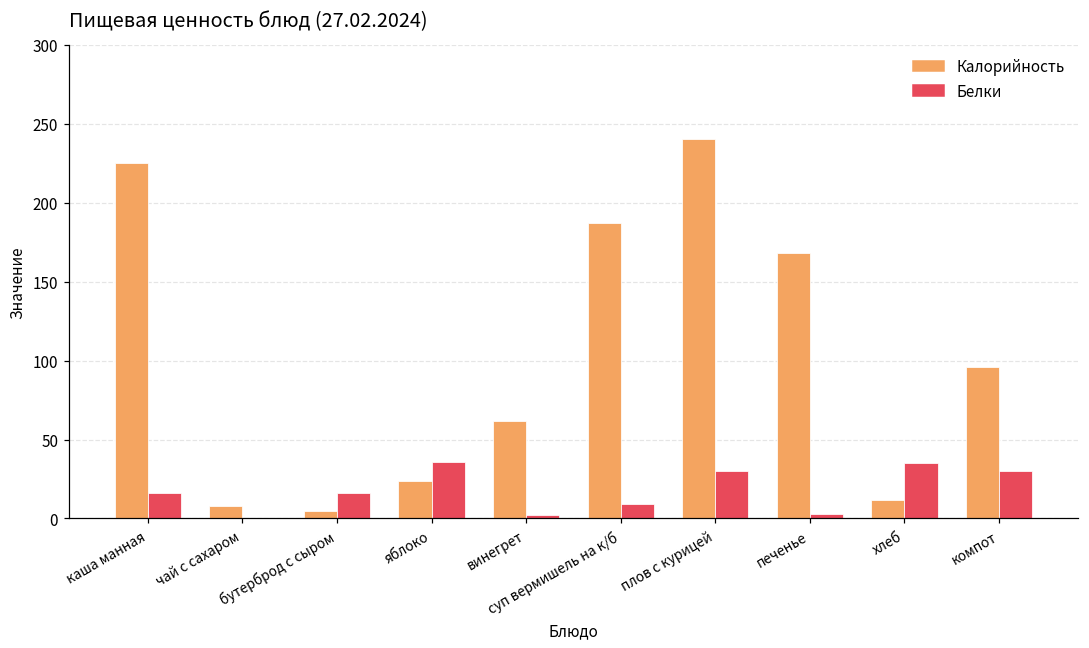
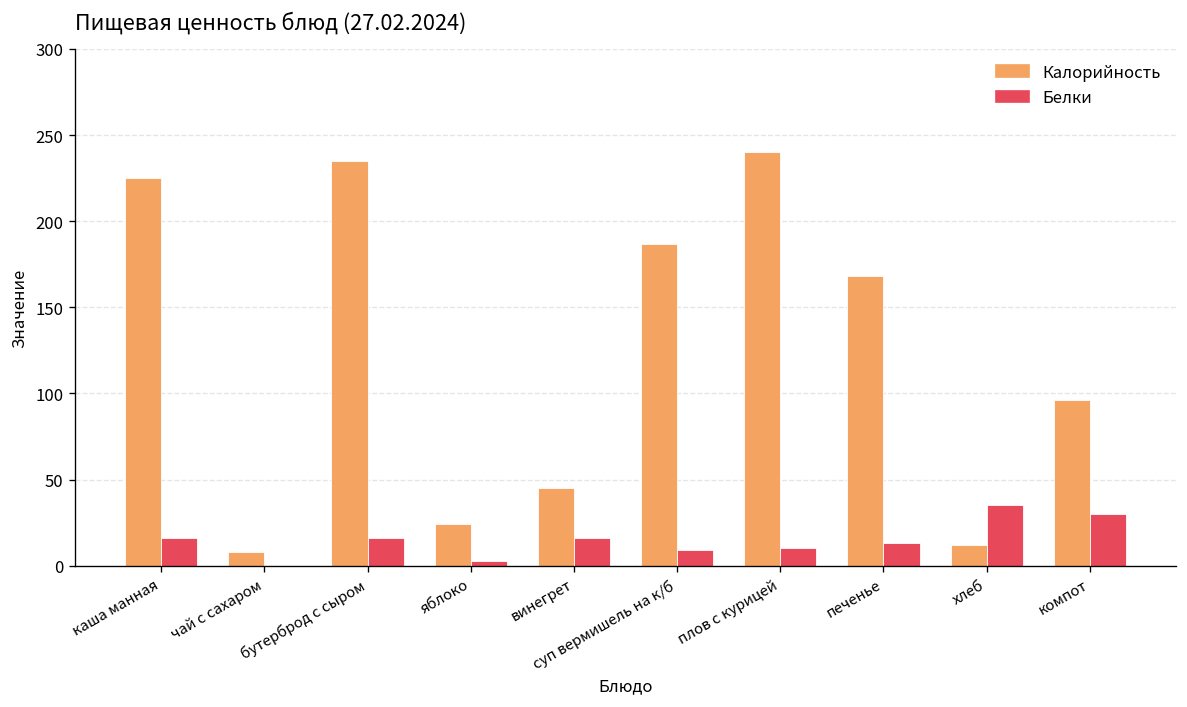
Калорийность, бутерброд с сыром: 5 -> 235
Белки, яблоко: 36 -> 3
Калорийность, винегрет: 62 -> 45
Белки, винегрет: 2 -> 16
Белки, плов с курицей: 30 -> 10
Белки, печенье: 3 -> 13
